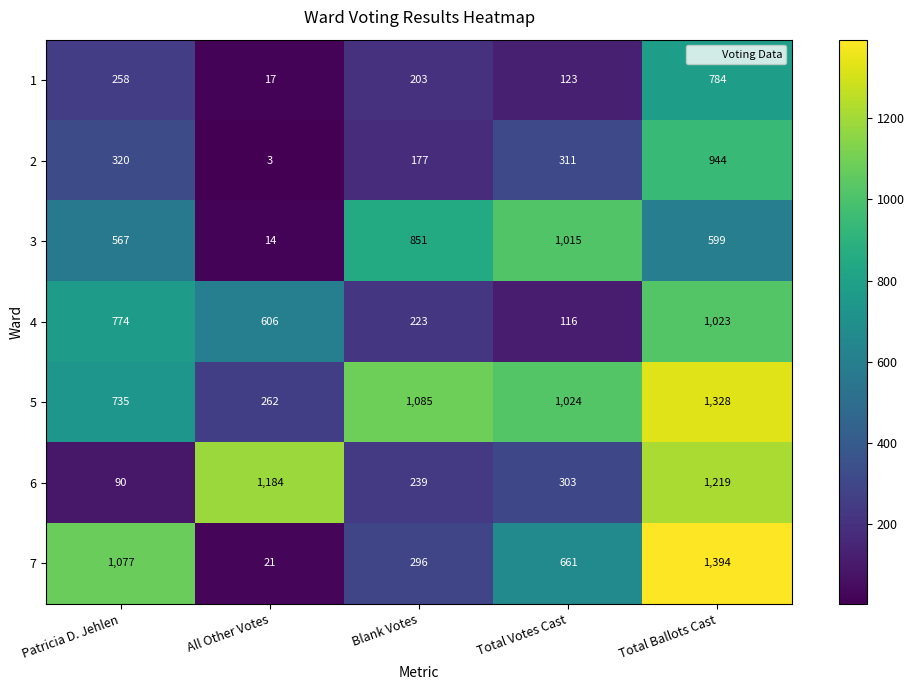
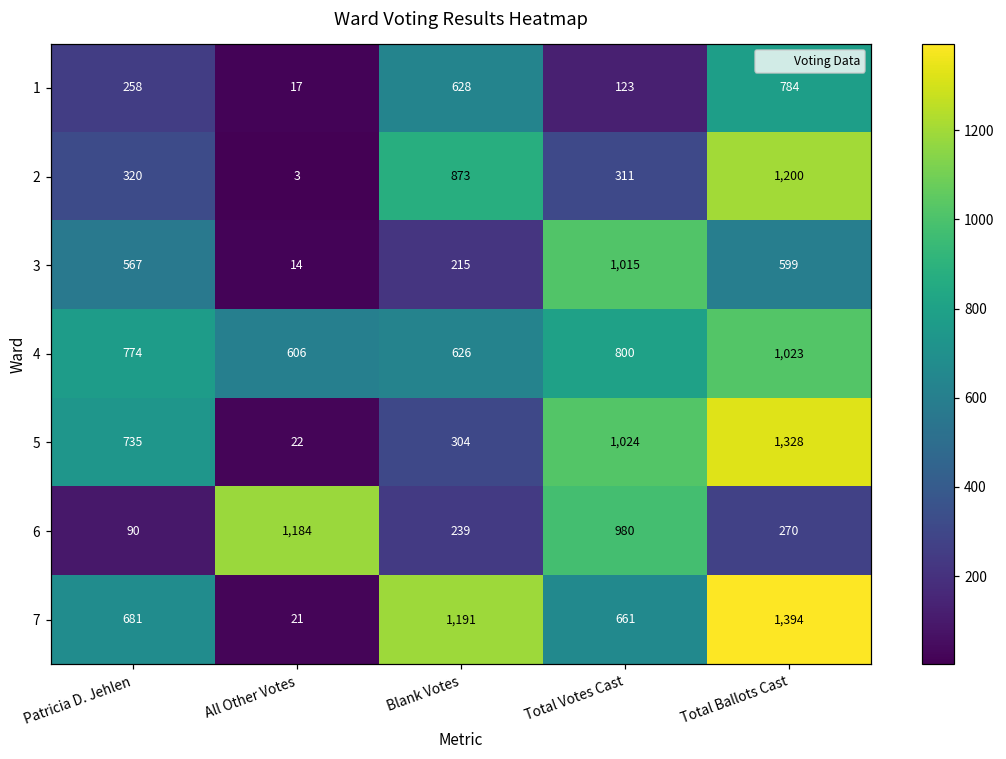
1, Blank Votes: 203 -> 628
2, Blank Votes: 177 -> 873
2, Total Ballots Cast: 944 -> 1,200
3, Blank Votes: 851 -> 215
4, Blank Votes: 223 -> 626
4, Total Votes Cast: 116 -> 800
5, All Other Votes: 262 -> 22
5, Blank Votes: 1,085 -> 304
6, Total Votes Cast: 303 -> 980
6, Total Ballots Cast: 1,219 -> 270
7, Patricia D. Jehlen: 1,077 -> 681
7, Blank Votes: 296 -> 1,191
